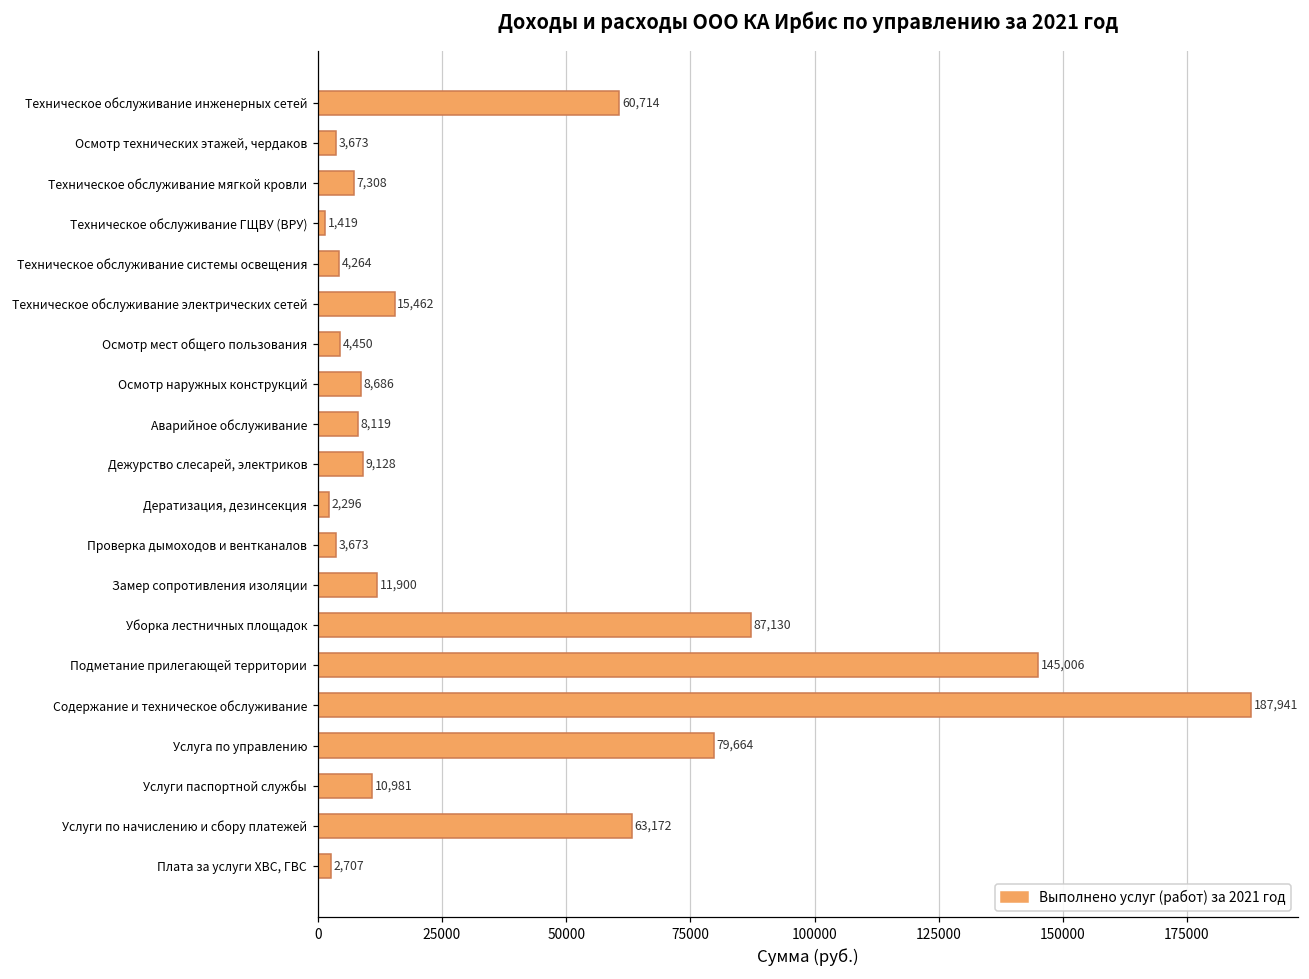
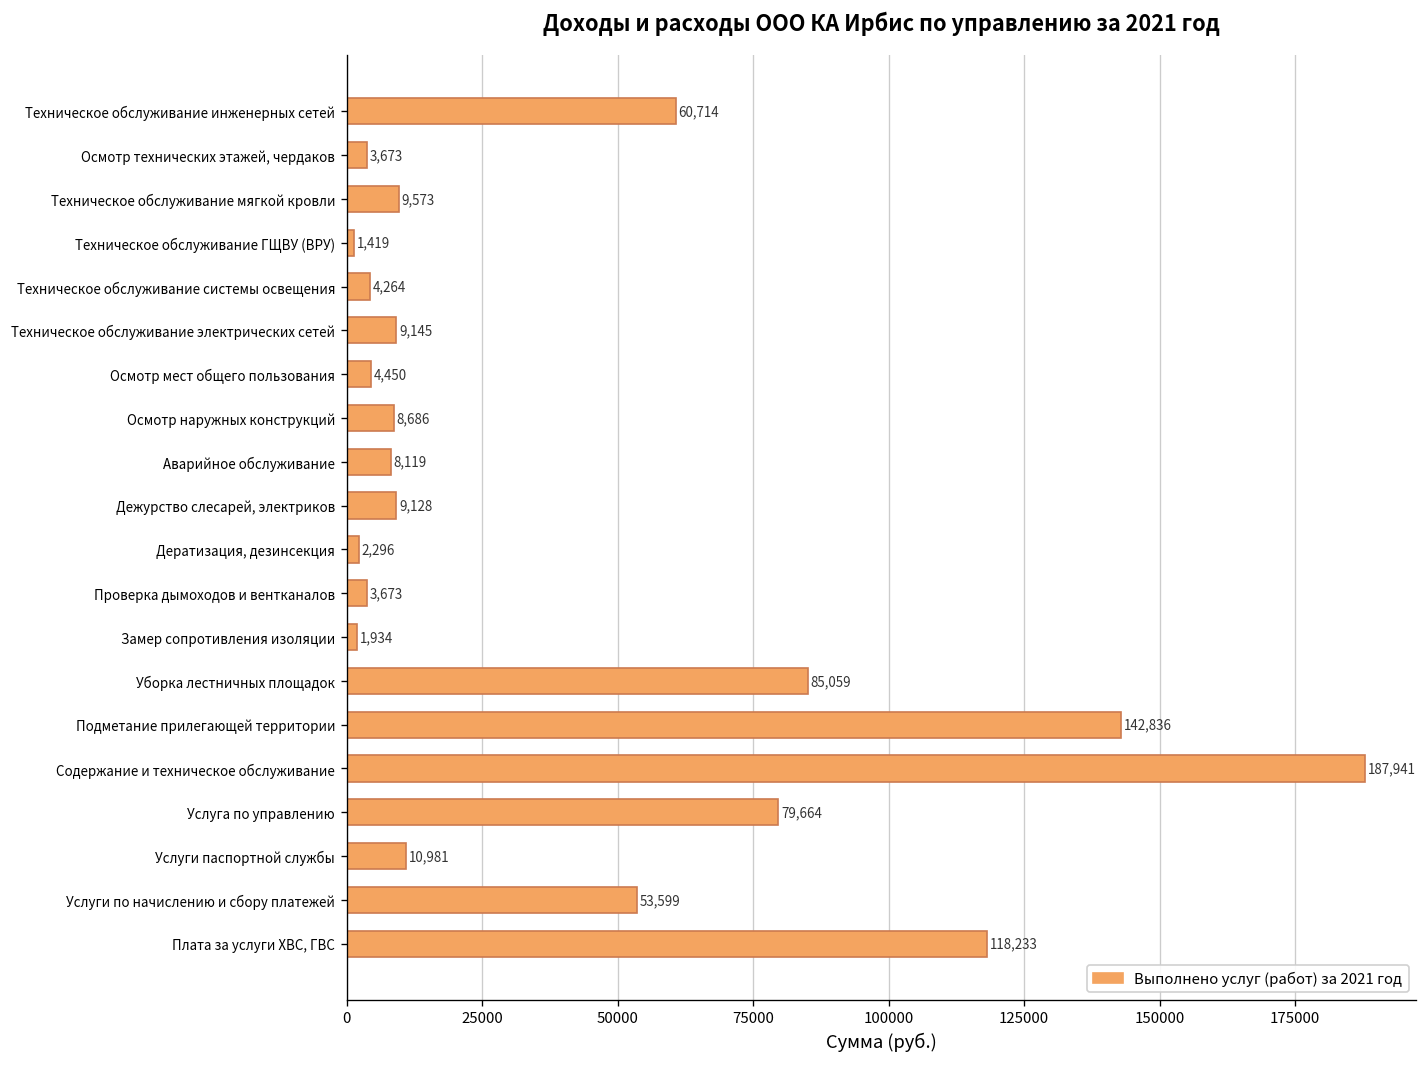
Техническое обслуживание мягкой кровли: 7,308 -> 9,573
Техническое обслуживание электрических сетей: 15,462 -> 9,145
Замер сопротивления изоляции: 11,900 -> 1,934
Уборка лестничных площадок: 87,130 -> 85,059
Подметание прилегающей территории: 145,006 -> 142,836
Услуги по начислению и сбору платежей: 63,172 -> 53,599
Плата за услуги ХВС, ГВС: 2,707 -> 118,233
